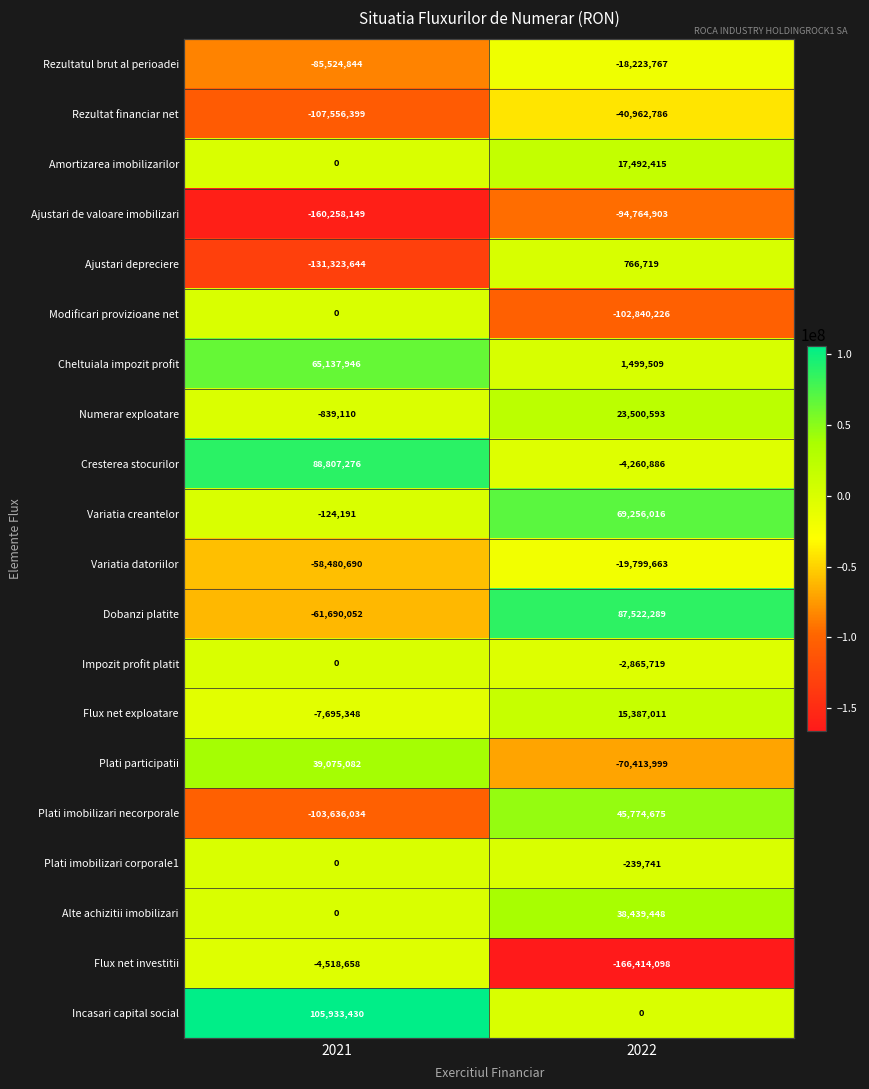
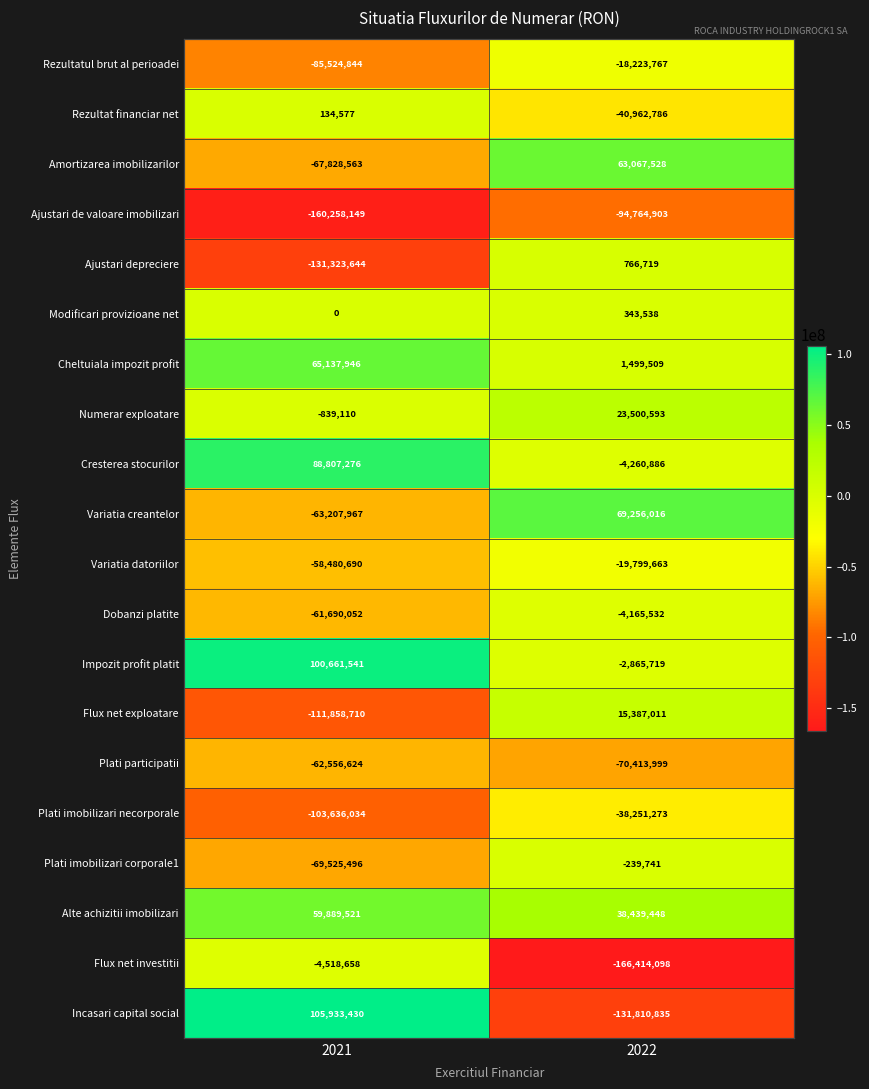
Rezultat financiar net, 2021: -107,556,399 -> 134,577
Amortizarea imobilizarilor, 2021: 0 -> -67,828,563
Amortizarea imobilizarilor, 2022: 17,492,415 -> 63,067,528
Modificari provizioane net, 2022: -102,840,226 -> 343,538
Variatia creantelor, 2021: -124,191 -> -63,207,967
Dobanzi platite, 2022: 87,522,289 -> -4,165,532
Impozit profit platit, 2021: 0 -> 100,661,541
Flux net exploatare, 2021: -7,695,348 -> -111,858,710
Plati participatii, 2021: 39,075,082 -> -62,556,624
Plati imobilizari necorporale, 2022: 45,774,675 -> -38,251,273
Plati imobilizari corporale1, 2021: 0 -> -69,525,496
Alte achizitii imobilizari, 2021: 0 -> 59,889,521
Incasari capital social, 2022: 0 -> -131,810,835
